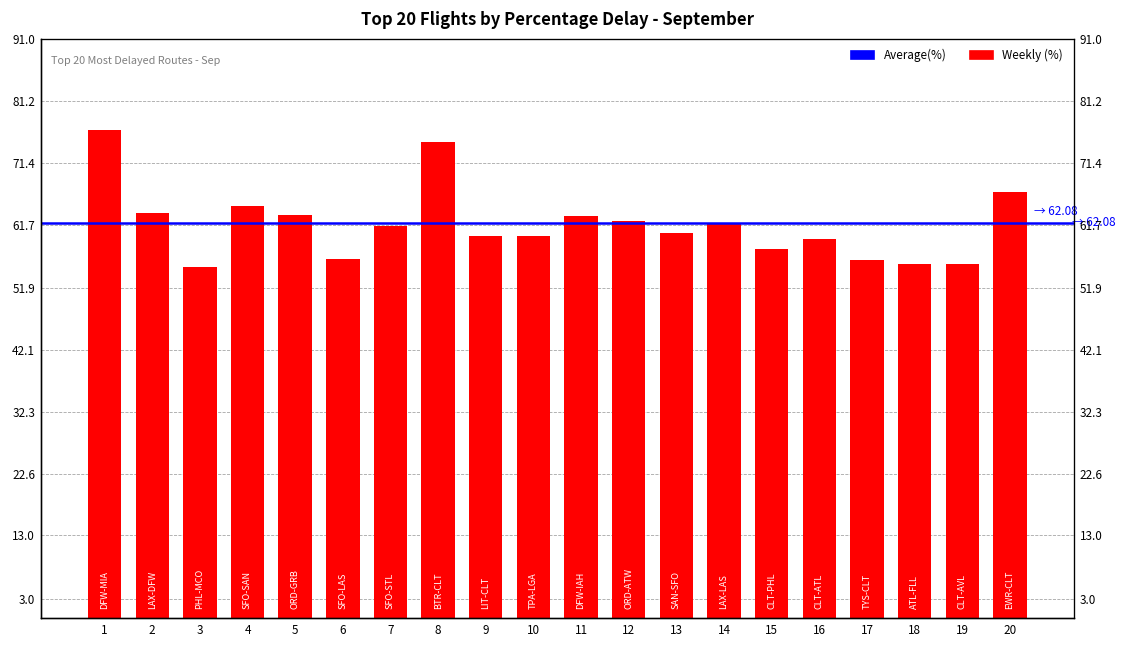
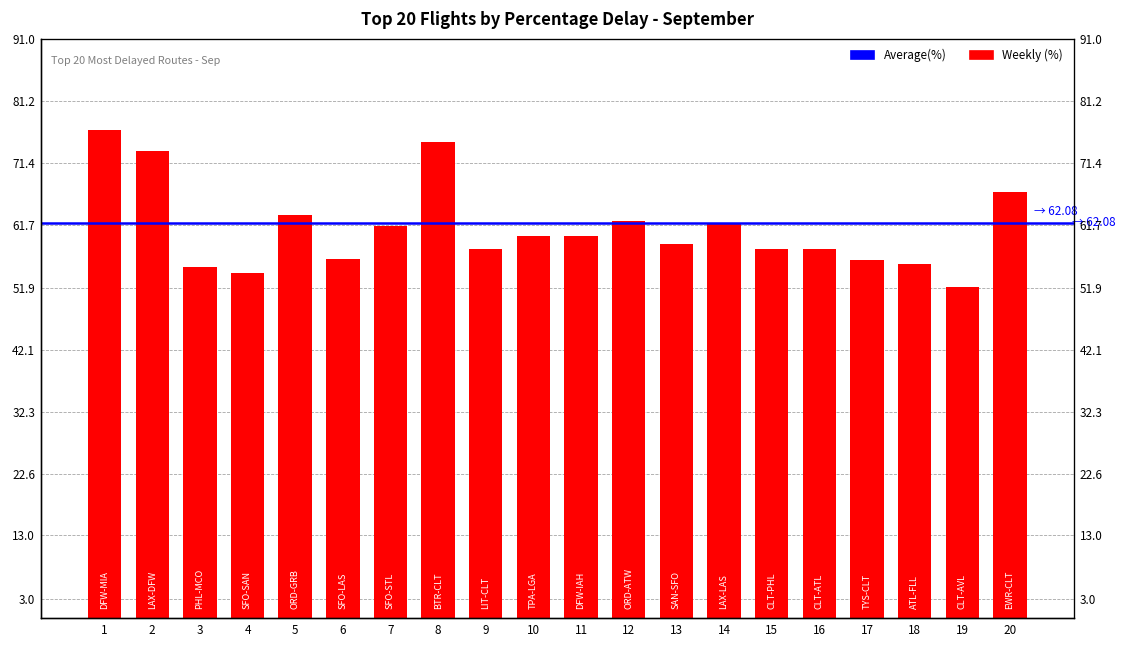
2: 64 -> 73
4: 65 -> 54
9: 60 -> 58
11: 63 -> 60
13: 60 -> 59
16: 60 -> 58
19: 56 -> 52
